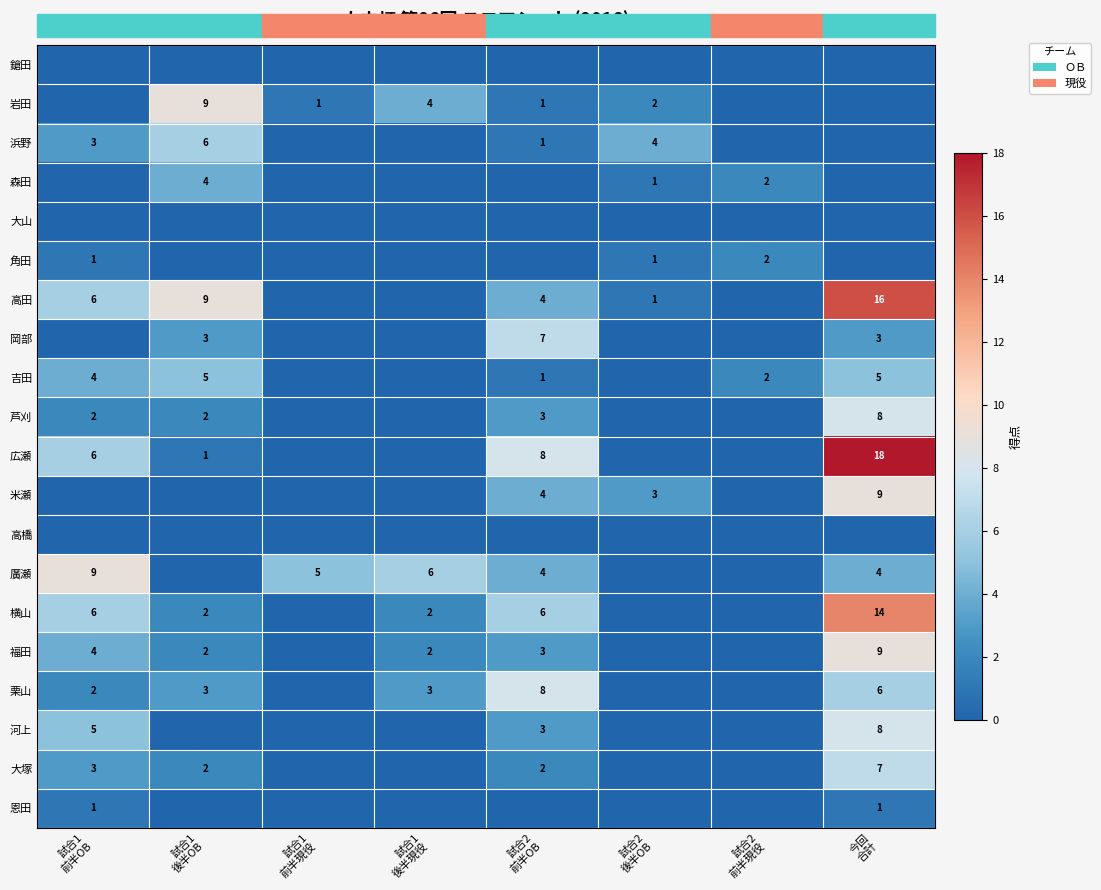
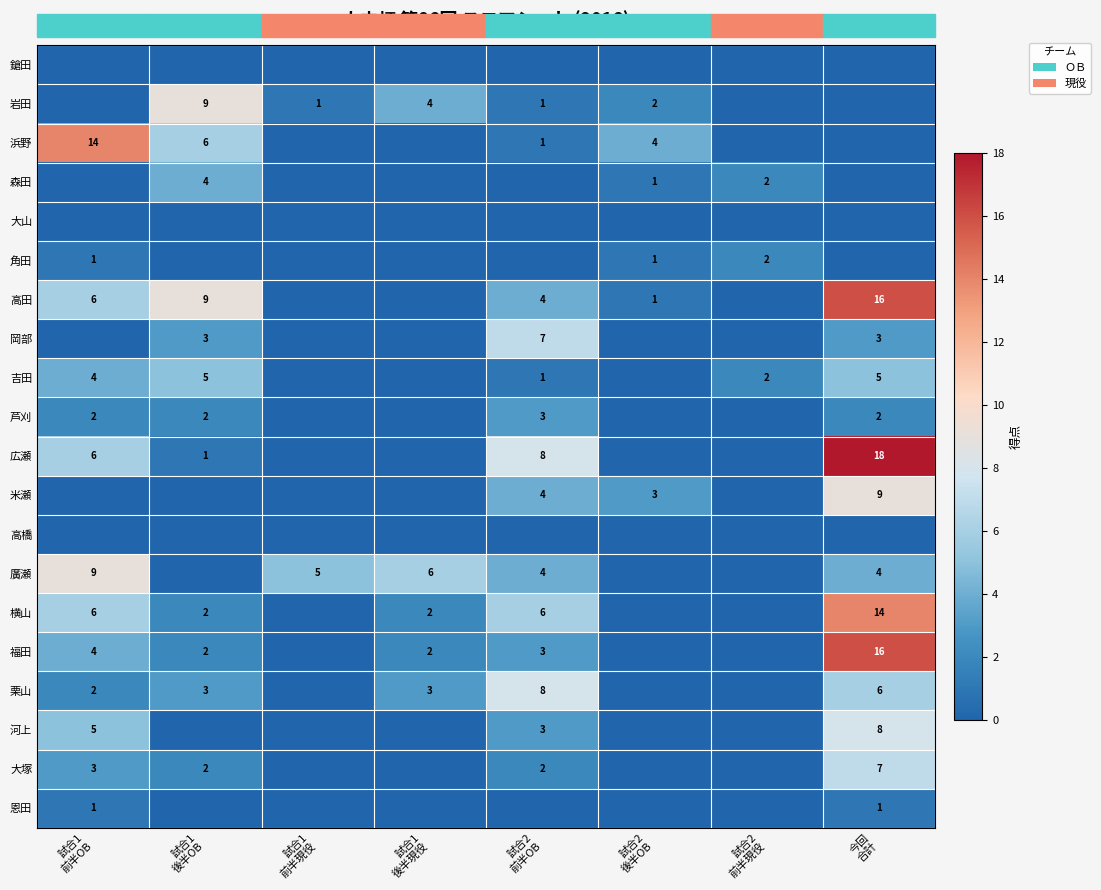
浜野, 試合1 前半OB: 3 -> 14
芦刈, 今回 合計: 8 -> 2
福田, 今回 合計: 9 -> 16
